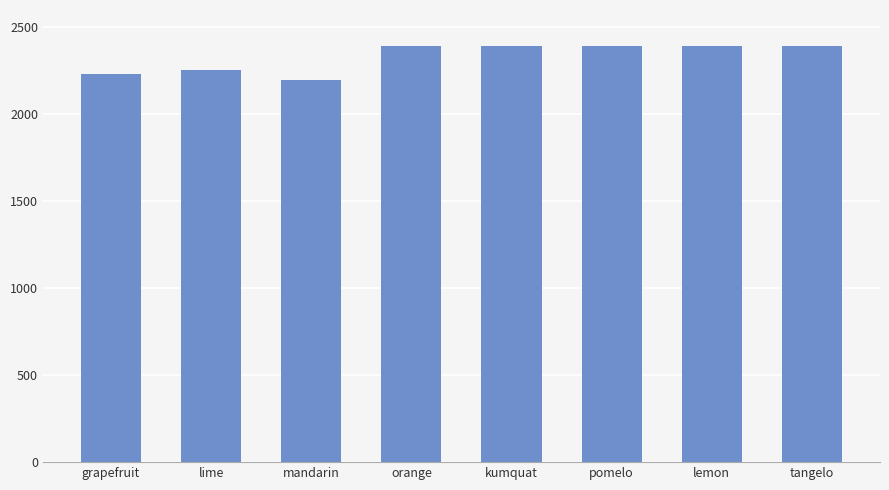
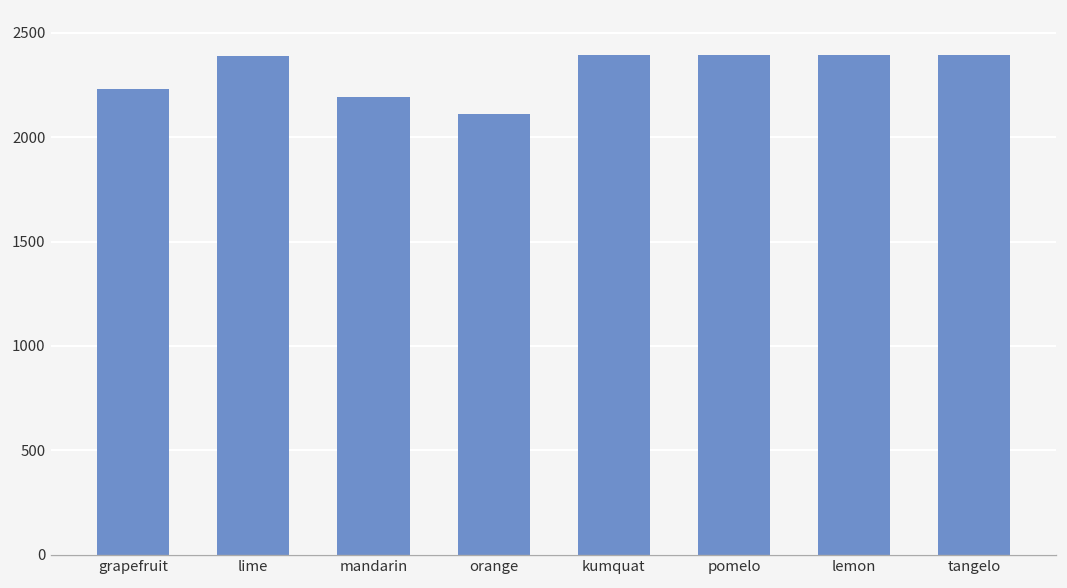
lime: 2260 -> 2390
orange: 2390 -> 2110
